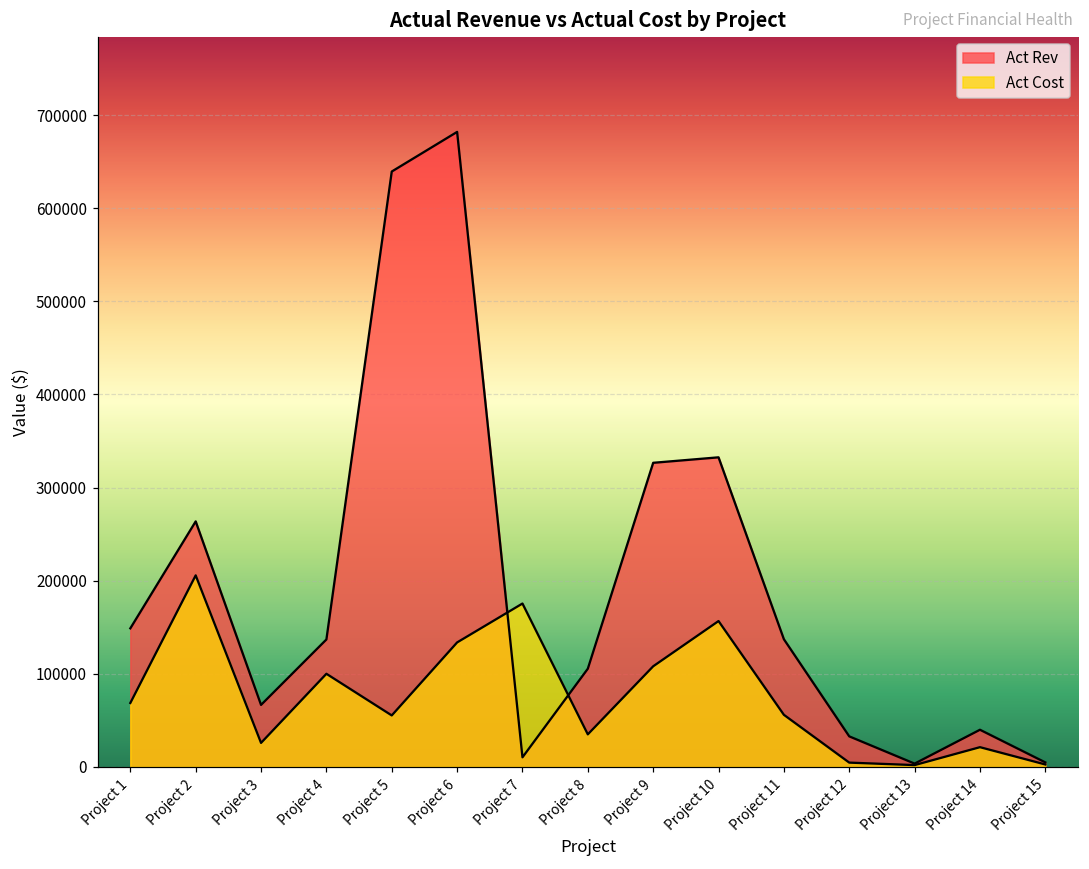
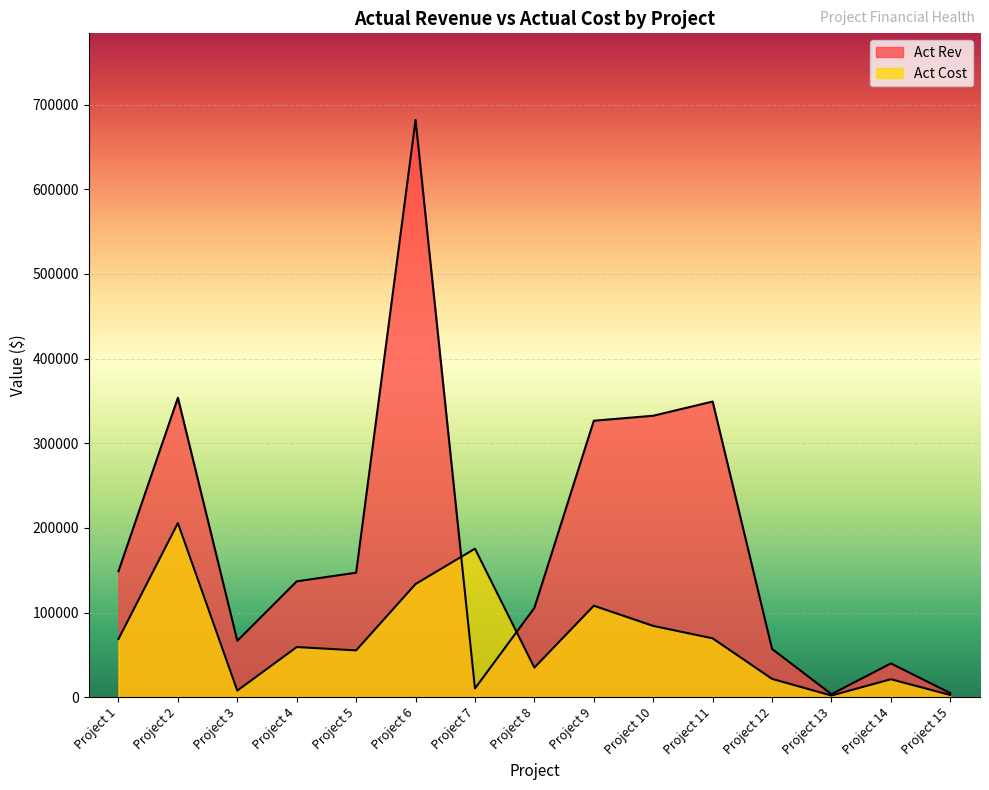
Act Rev, Project 2: 260000 -> 350000
Act Cost, Project 3: 30000 -> 10000
Act Cost, Project 4: 100000 -> 60000
Act Rev, Project 5: 640000 -> 150000
Act Cost, Project 10: 160000 -> 80000
Act Rev, Project 11: 140000 -> 350000
Act Cost, Project 11: 60000 -> 70000
Act Rev, Project 12: 30000 -> 60000
Act Cost, Project 12: 0 -> 20000
